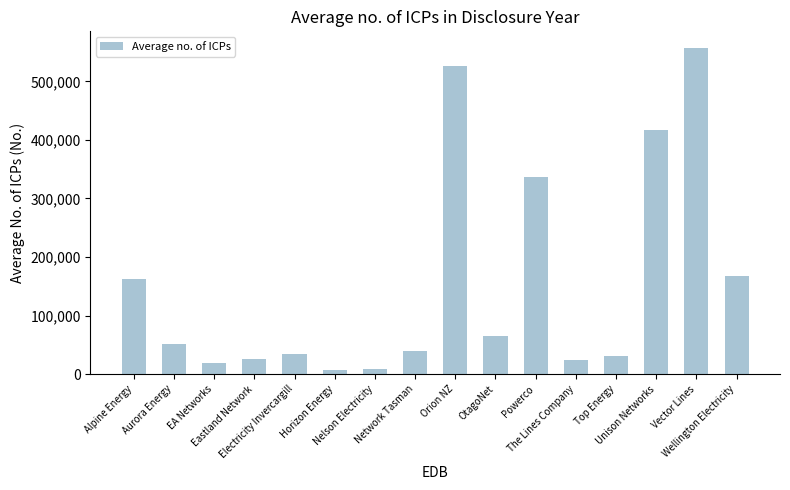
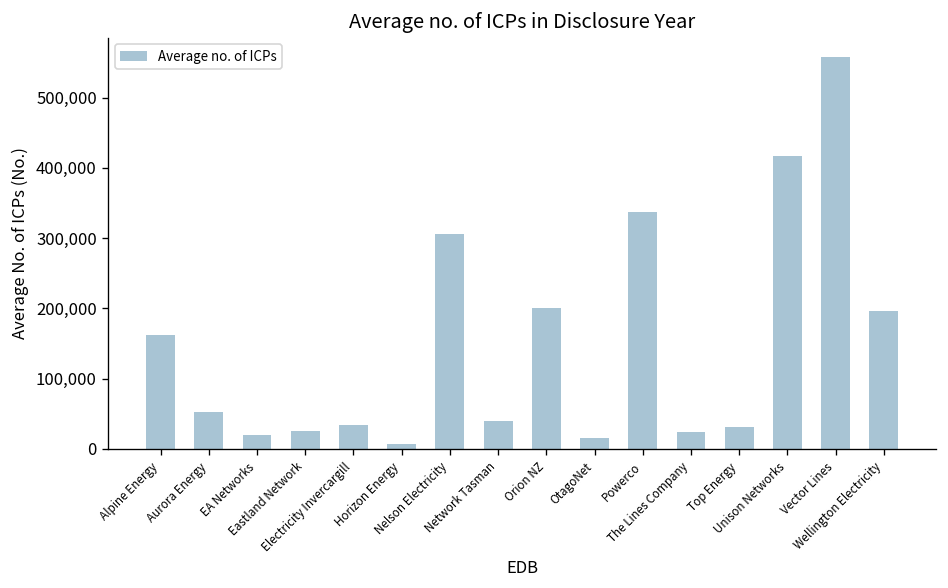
Nelson Electricity: 10,000 -> 310,000
Orion NZ: 530,000 -> 200,000
OtagoNet: 70,000 -> 20,000
Wellington Electricity: 170,000 -> 200,000
